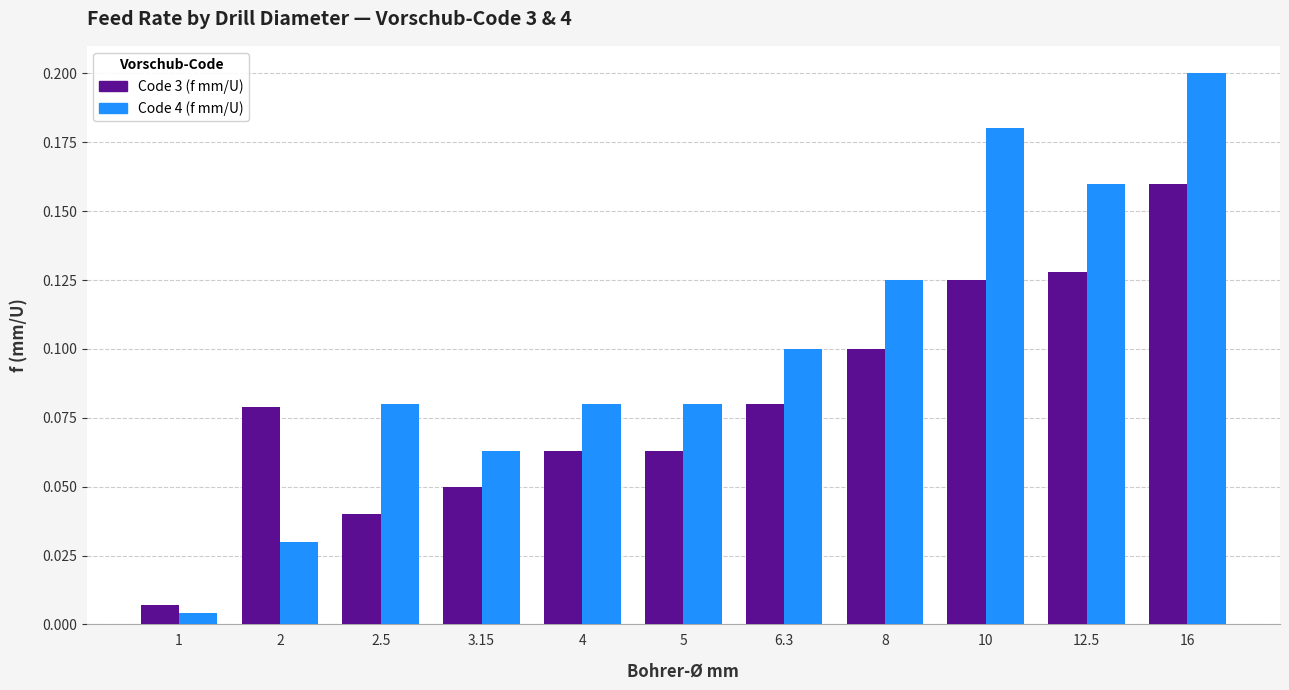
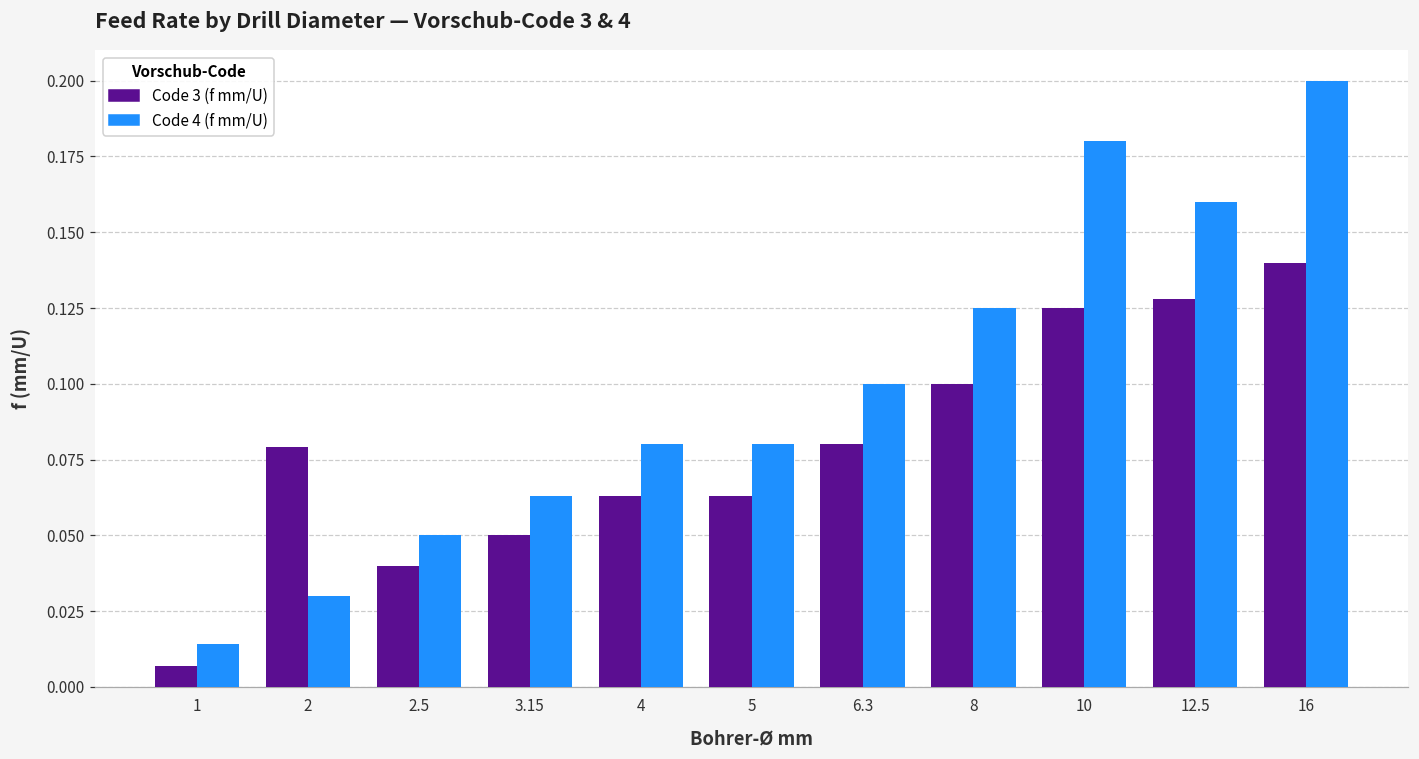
Code 4 (f mm/U), 1: 0.004 -> 0.014
Code 4 (f mm/U), 2.5: 0.08 -> 0.05
Code 3 (f mm/U), 16: 0.16 -> 0.14
